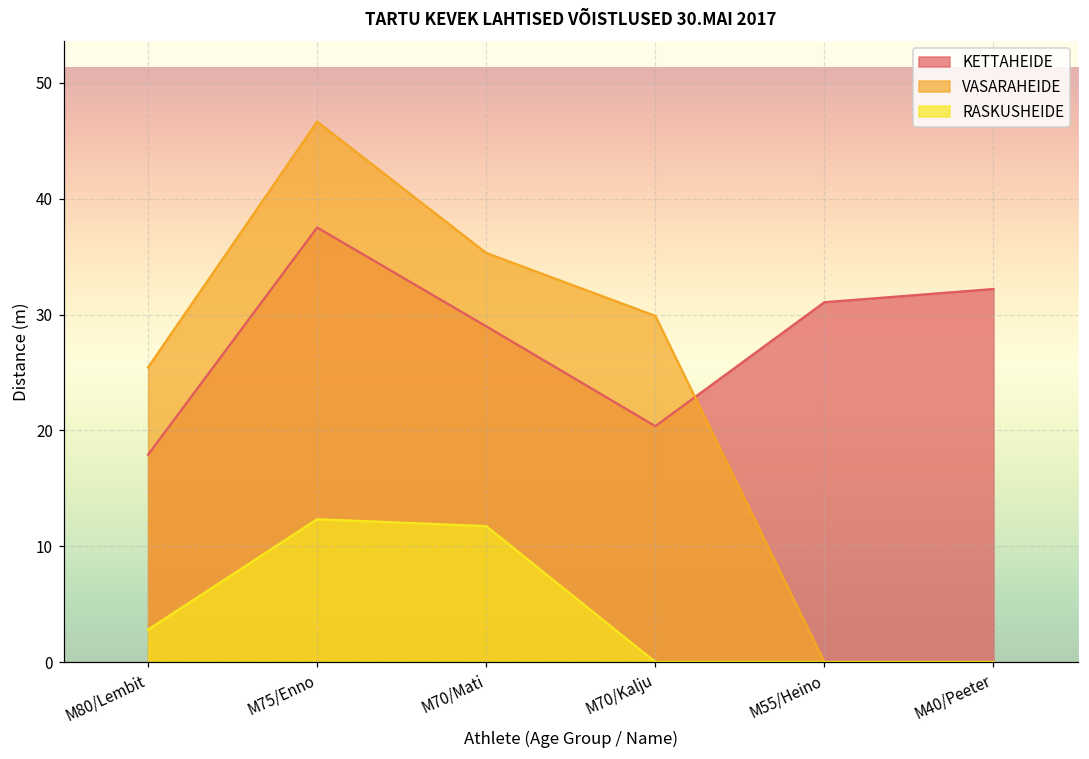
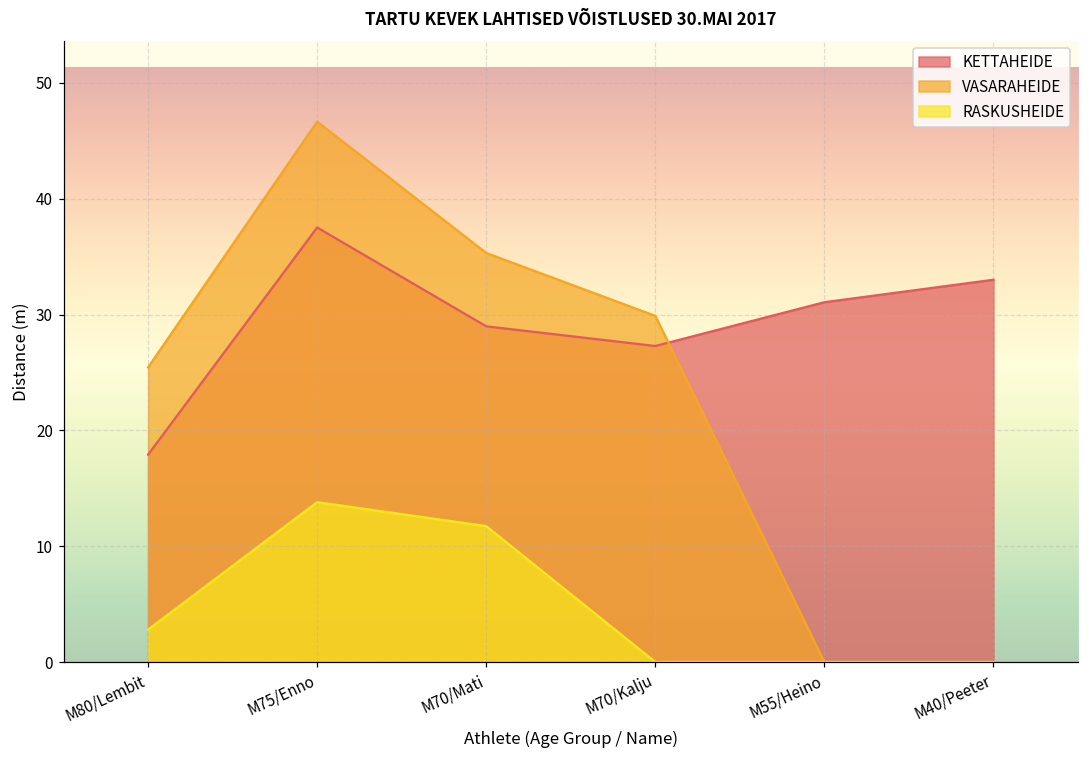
RASKUSHEIDE, M75/Enno: 12.3 -> 13.8
KETTAHEIDE, M70/Kalju: 20.4 -> 27.3
KETTAHEIDE, M40/Peeter: 32.2 -> 33.0
